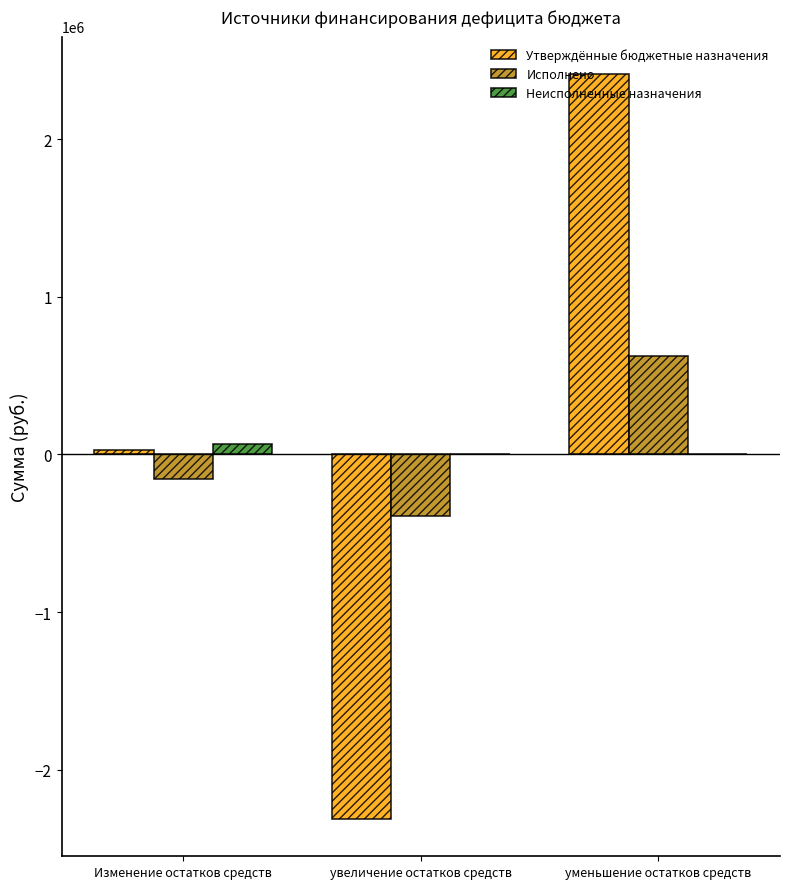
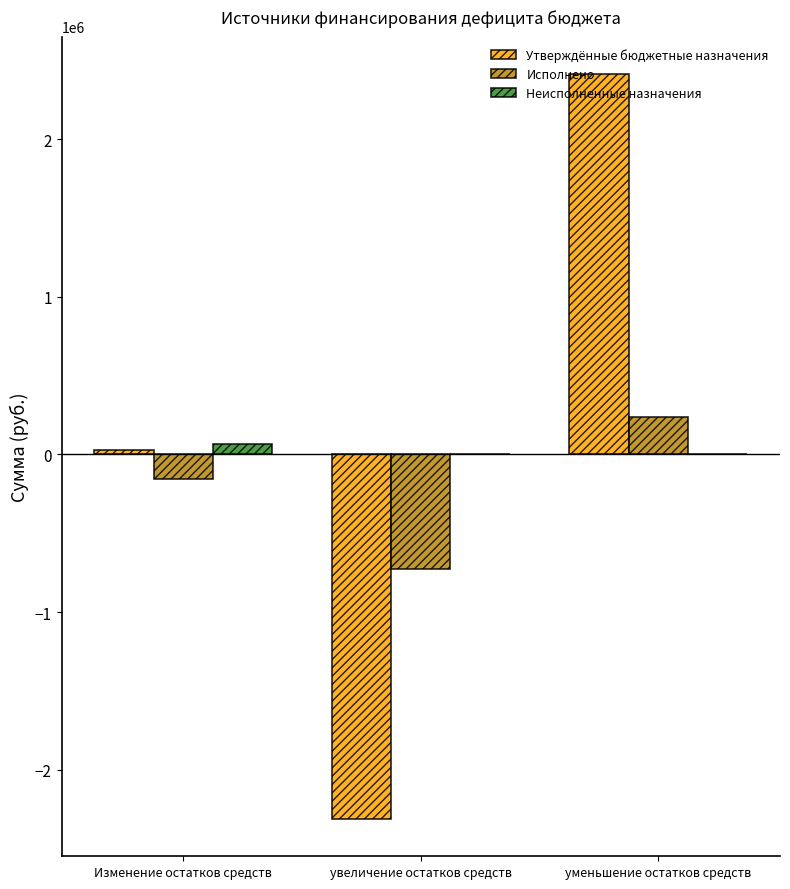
Исполнено, увеличение остатков средств: -390000 -> -730000
Исполнено, уменьшение остатков средств: 630000 -> 240000
